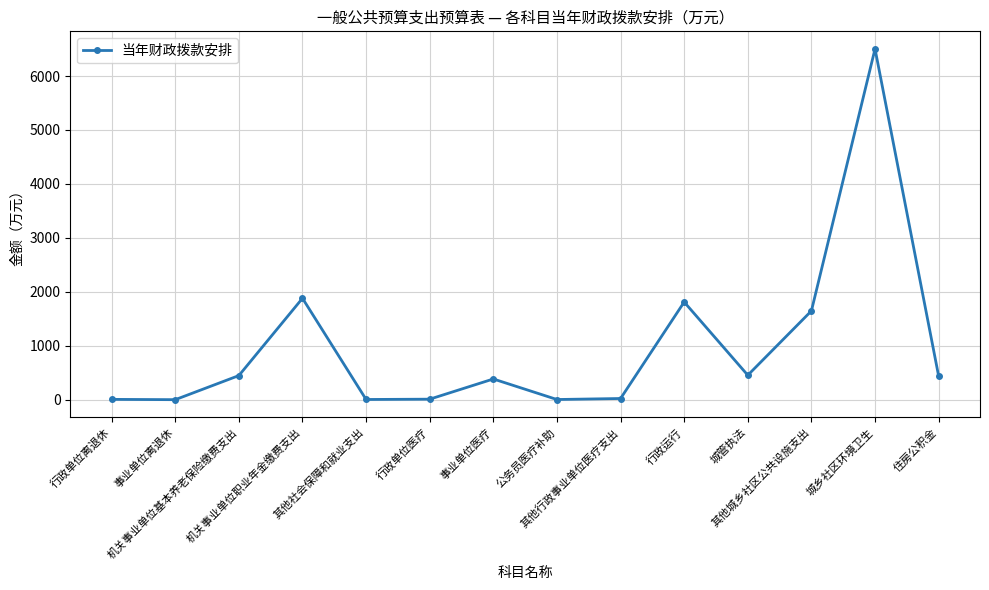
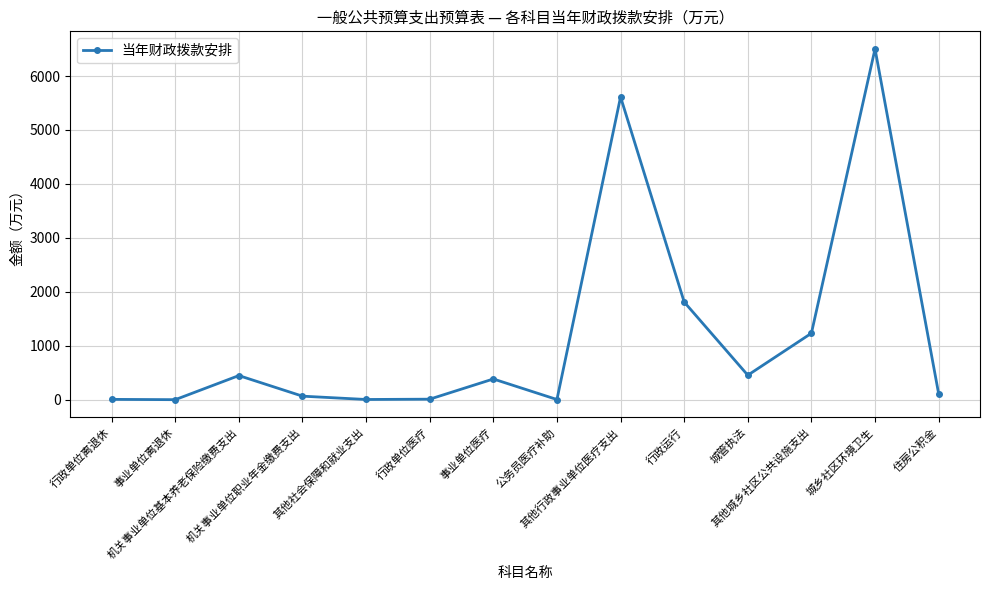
机关事业单位职业年金缴费支出: 1900 -> 100
其他行政事业单位医疗支出: 0 -> 5600
其他城乡社区公共设施支出: 1600 -> 1200
住房公积金: 400 -> 100
